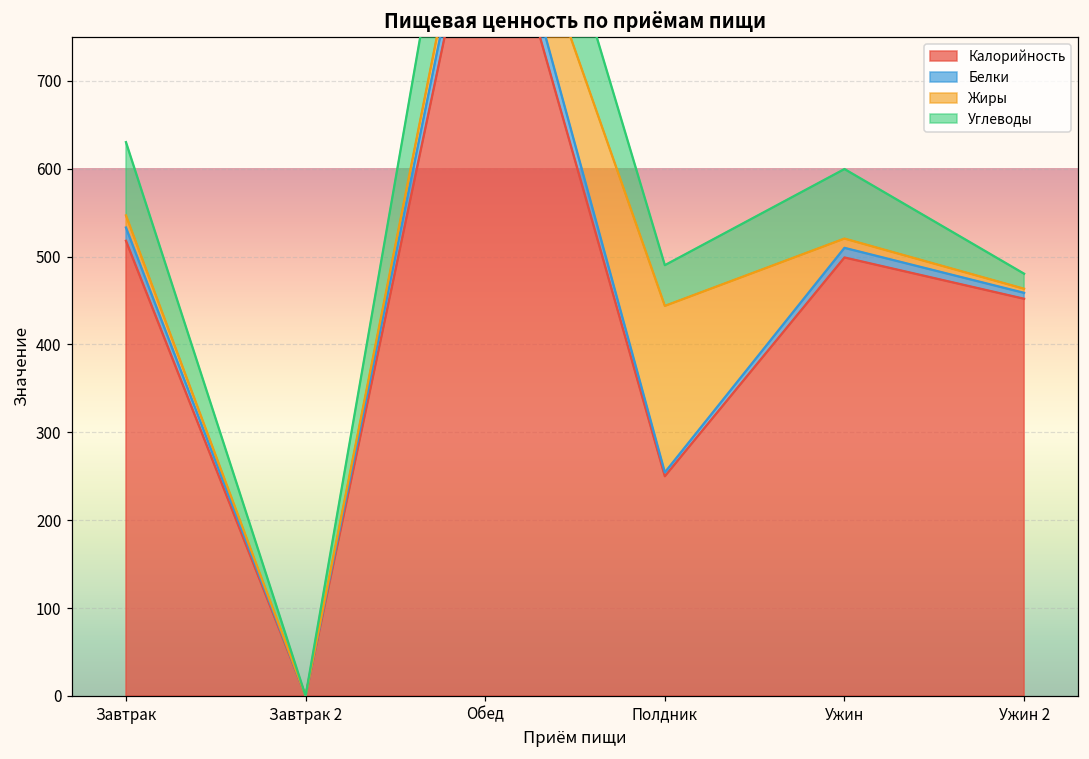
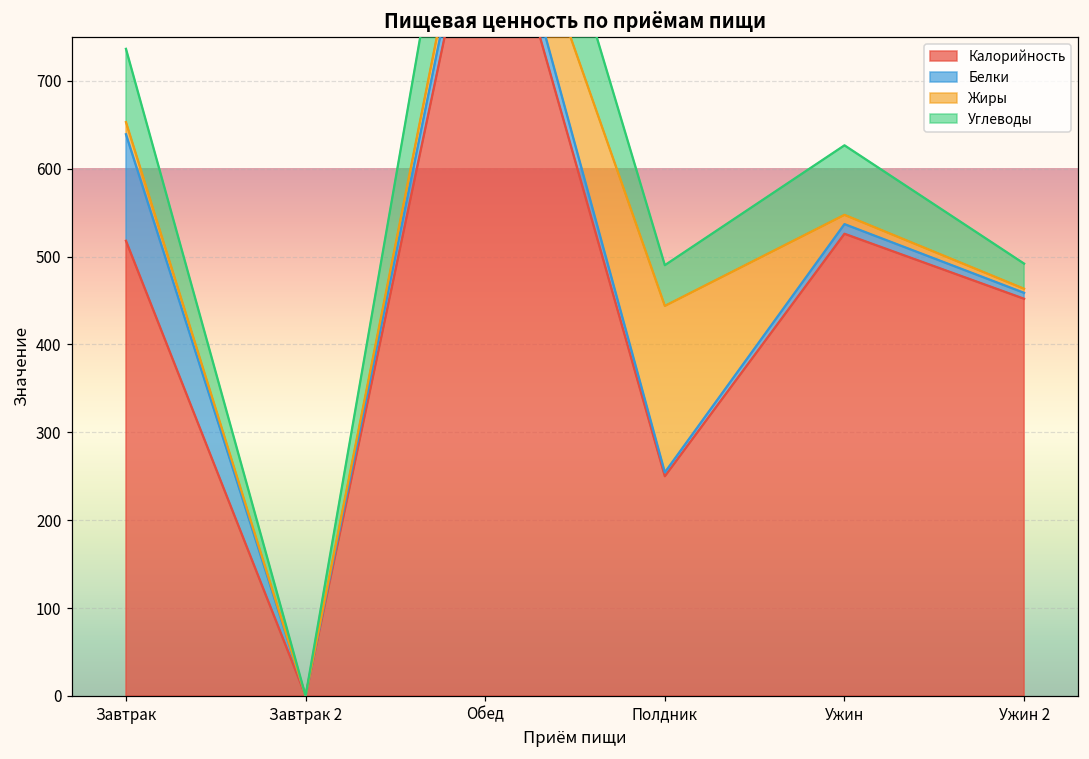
Белки, Завтрак: 20 -> 120
Калорийность, Ужин: 500 -> 530
Углеводы, Ужин 2: 20 -> 30
